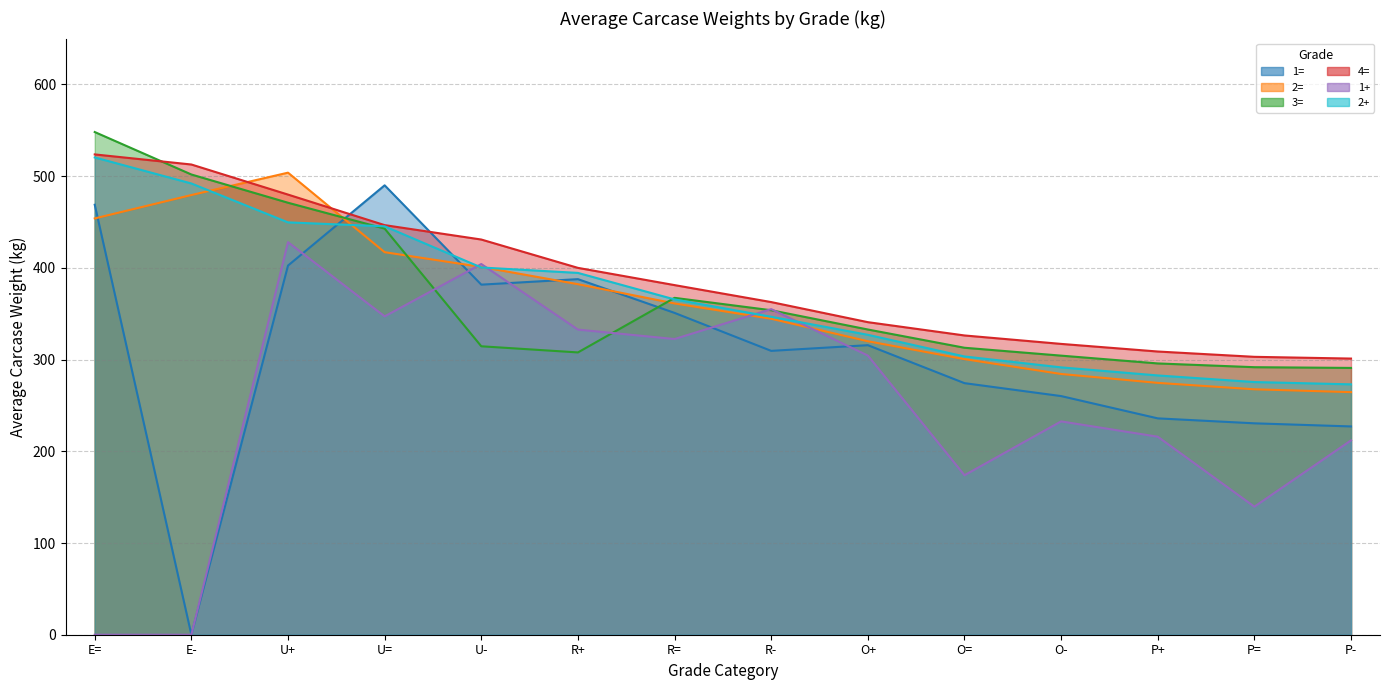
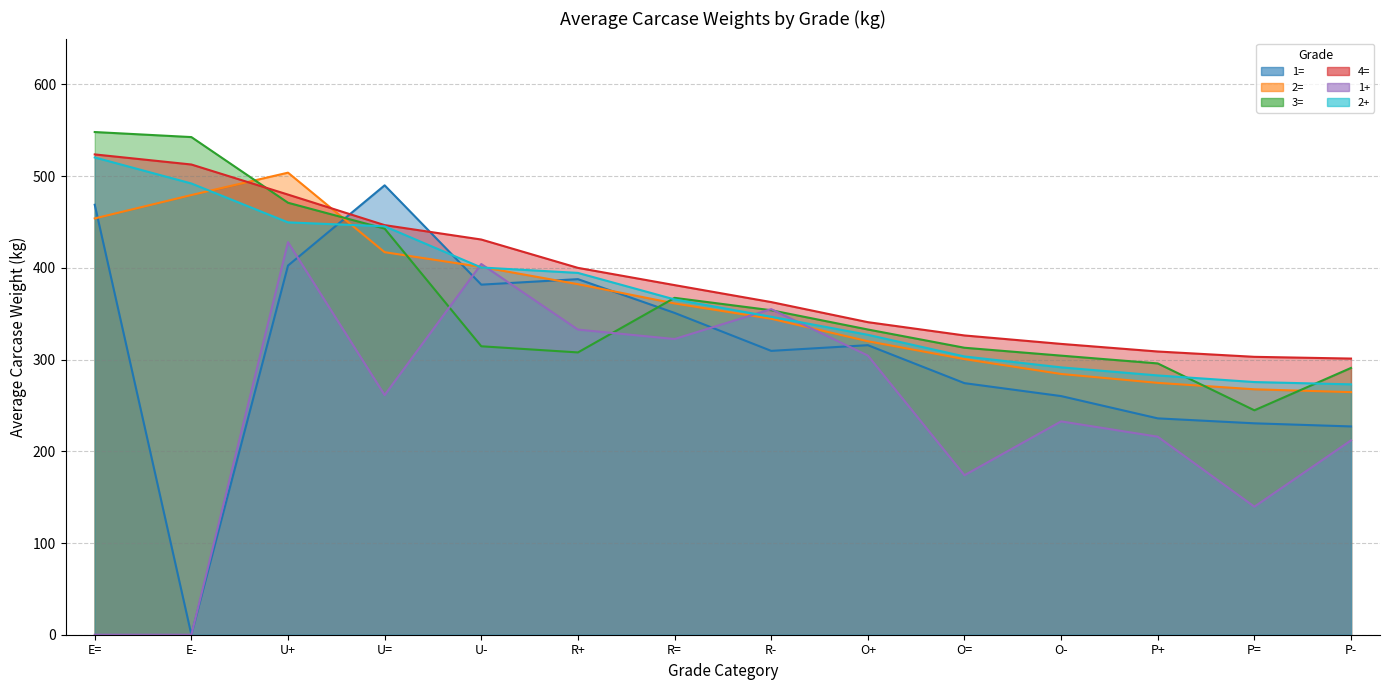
3=, E-: 500 -> 540
1+, U=: 350 -> 260
3=, P=: 290 -> 240
